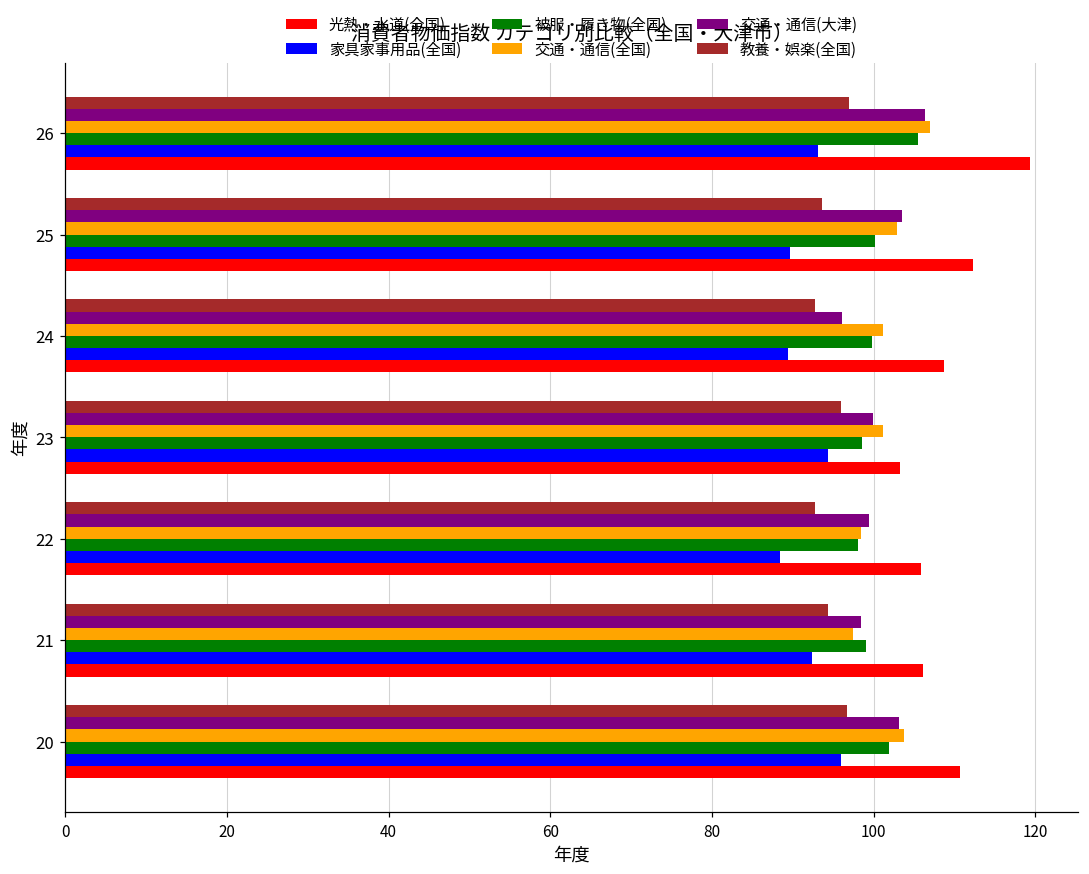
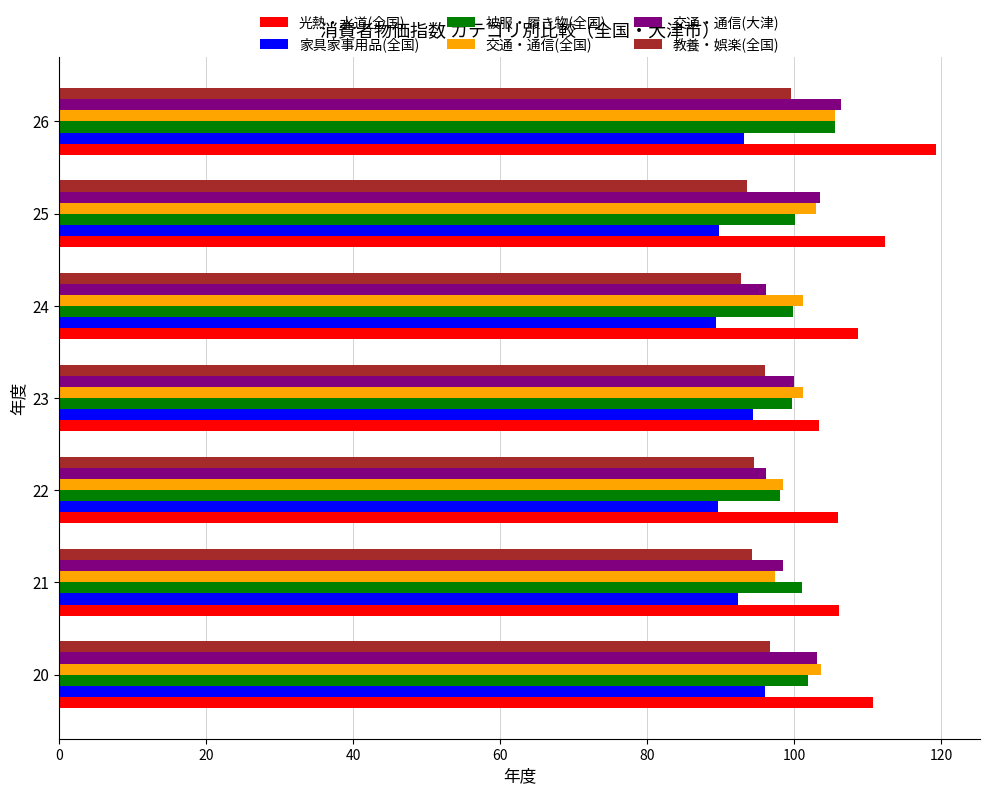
教養・娯楽(全国), 26: 97 -> 100
交通・通信(全国), 26: 107 -> 106
被服・履き物(全国), 23: 99 -> 100
教養・娯楽(全国), 22: 93 -> 95
交通・通信(大津), 22: 99 -> 96
家具家事用品(全国), 22: 88 -> 90
被服・履き物(全国), 21: 99 -> 101
